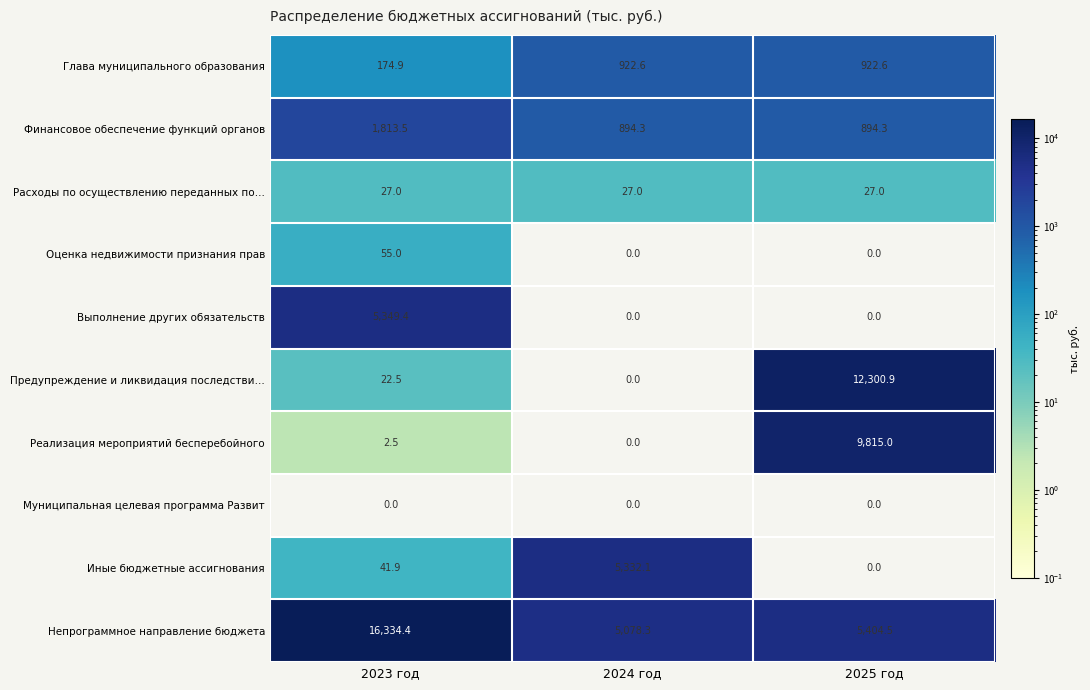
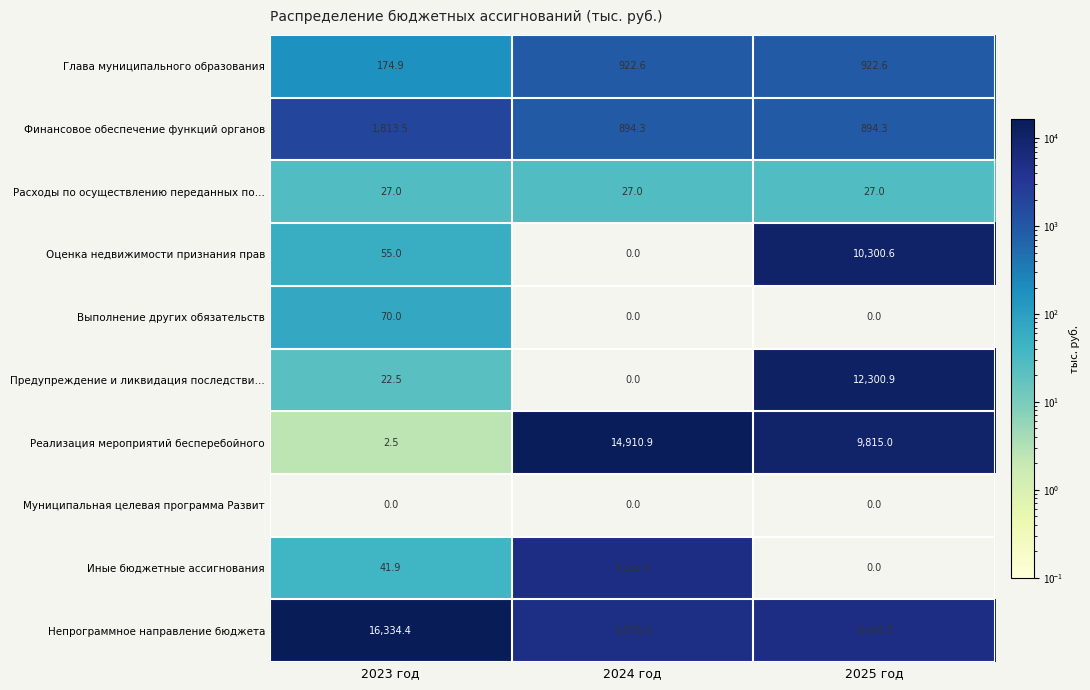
Оценка недвижимости признания прав, 2025 год: 0.0 -> 10,300.6
Выполнение других обязательств, 2023 год: 5,349.4 -> 70.0
Реализация мероприятий бесперебойного, 2024 год: 0.0 -> 14,910.9
